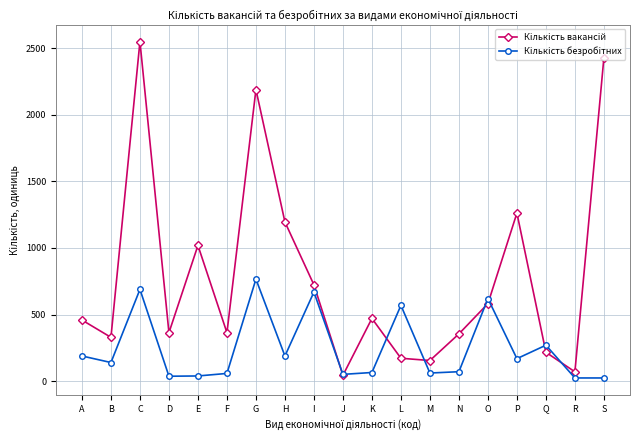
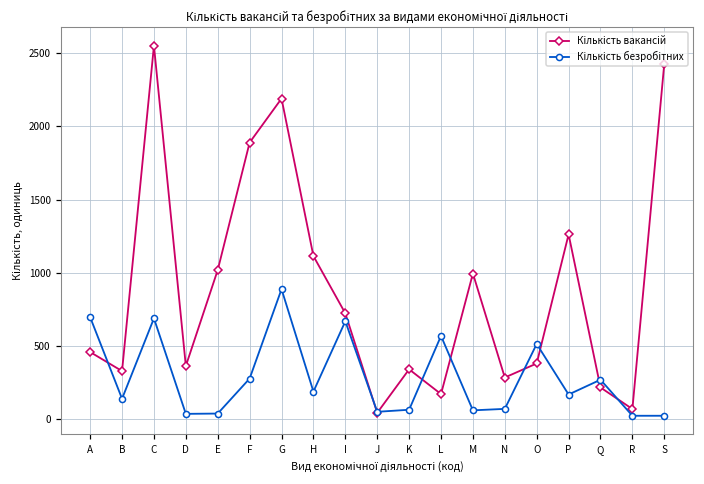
Кількість безробітних, A: 190 -> 700
Кількість вакансій, F: 360 -> 1890
Кількість безробітних, F: 60 -> 280
Кількість безробітних, G: 770 -> 890
Кількість вакансій, H: 1200 -> 1110
Кількість вакансій, K: 470 -> 340
Кількість вакансій, M: 160 -> 1000
Кількість вакансій, N: 360 -> 290
Кількість вакансій, O: 580 -> 380
Кількість безробітних, O: 620 -> 510
